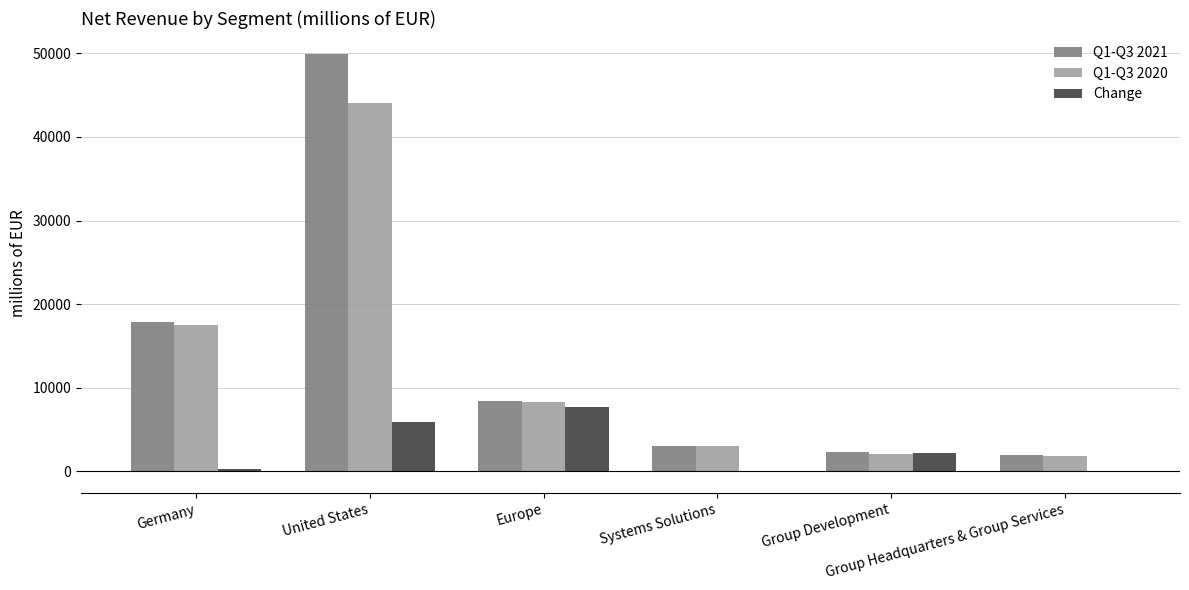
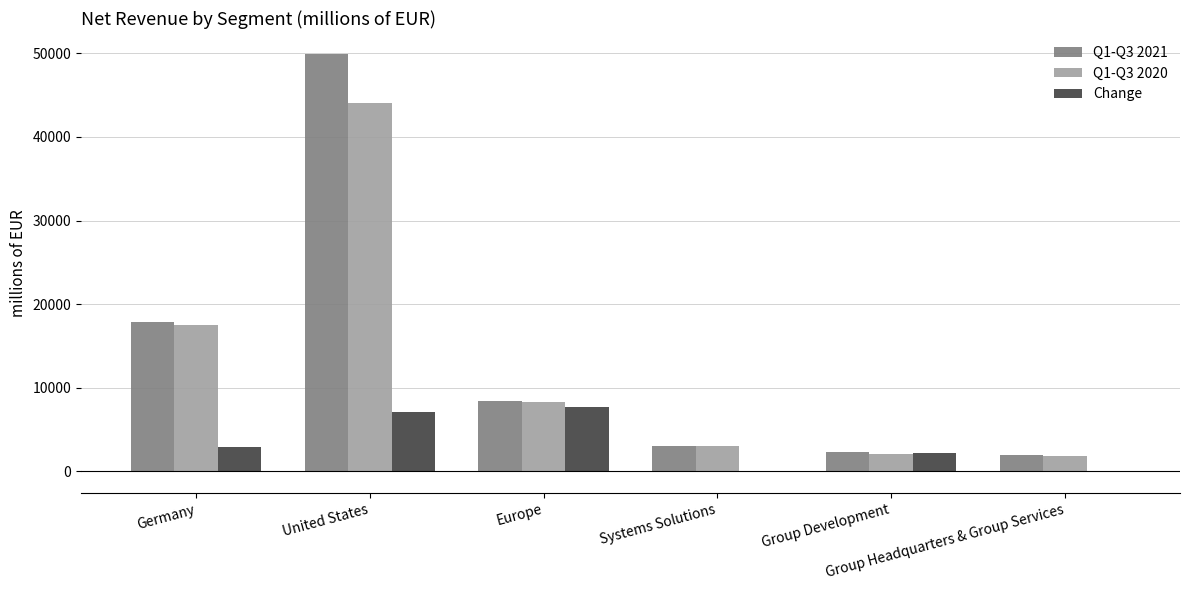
Change, Germany: 0 -> 3000
Change, United States: 6000 -> 7000
